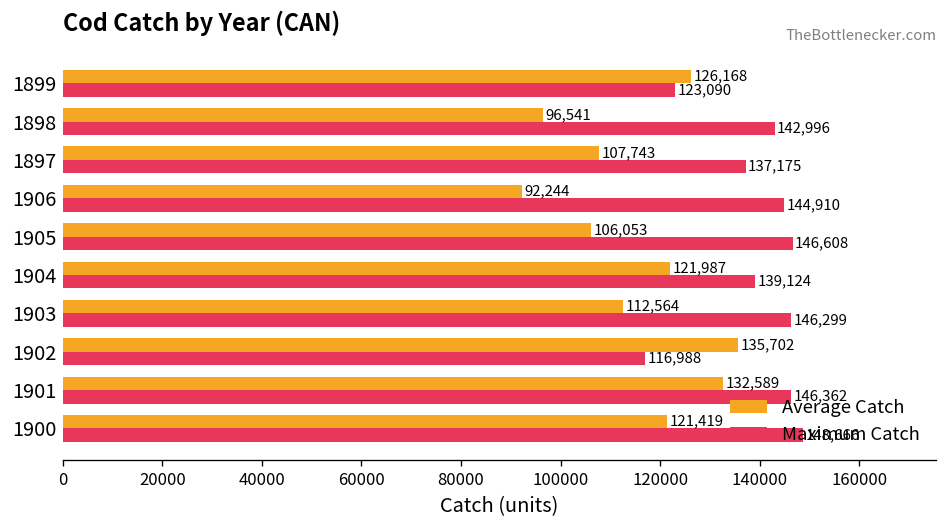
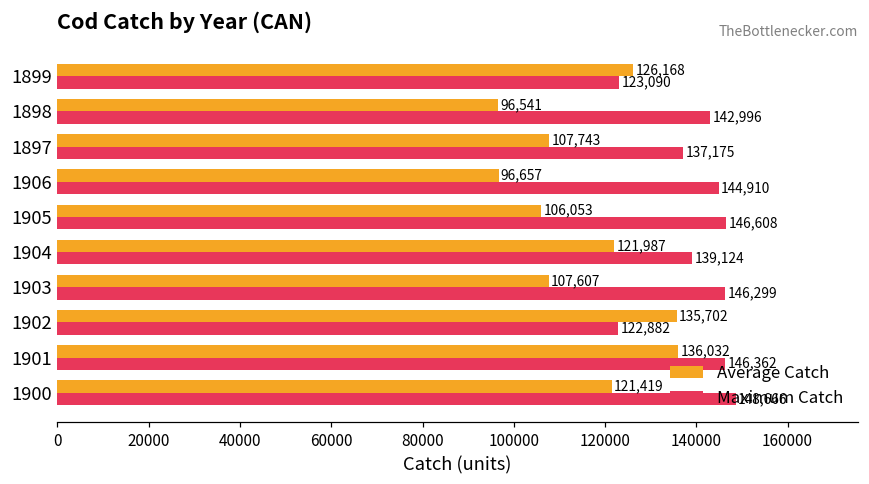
Average Catch, 1906: 92,244 -> 96,657
Average Catch, 1903: 112,564 -> 107,607
Maximum Catch, 1902: 116,988 -> 122,882
Average Catch, 1901: 132,589 -> 136,032
